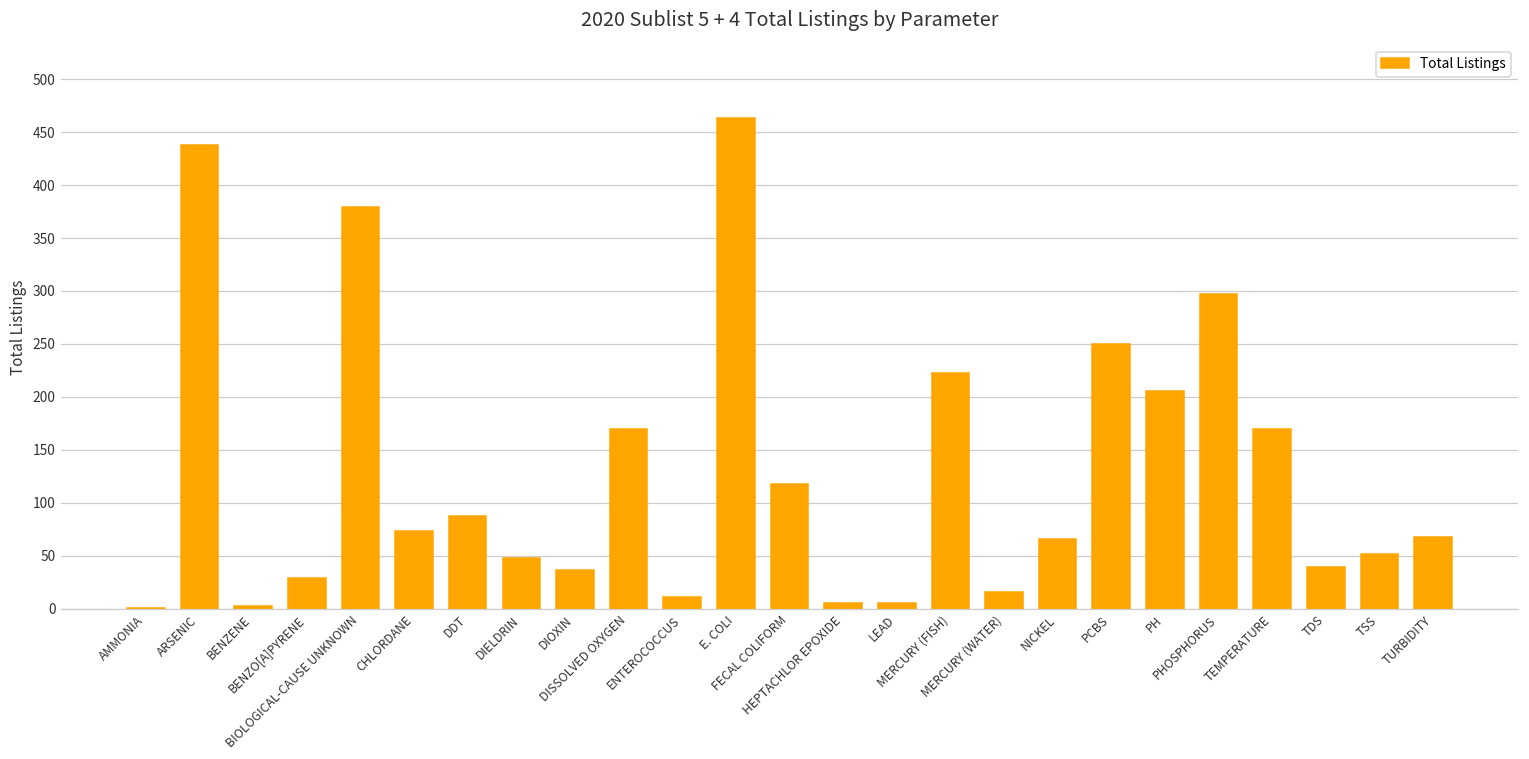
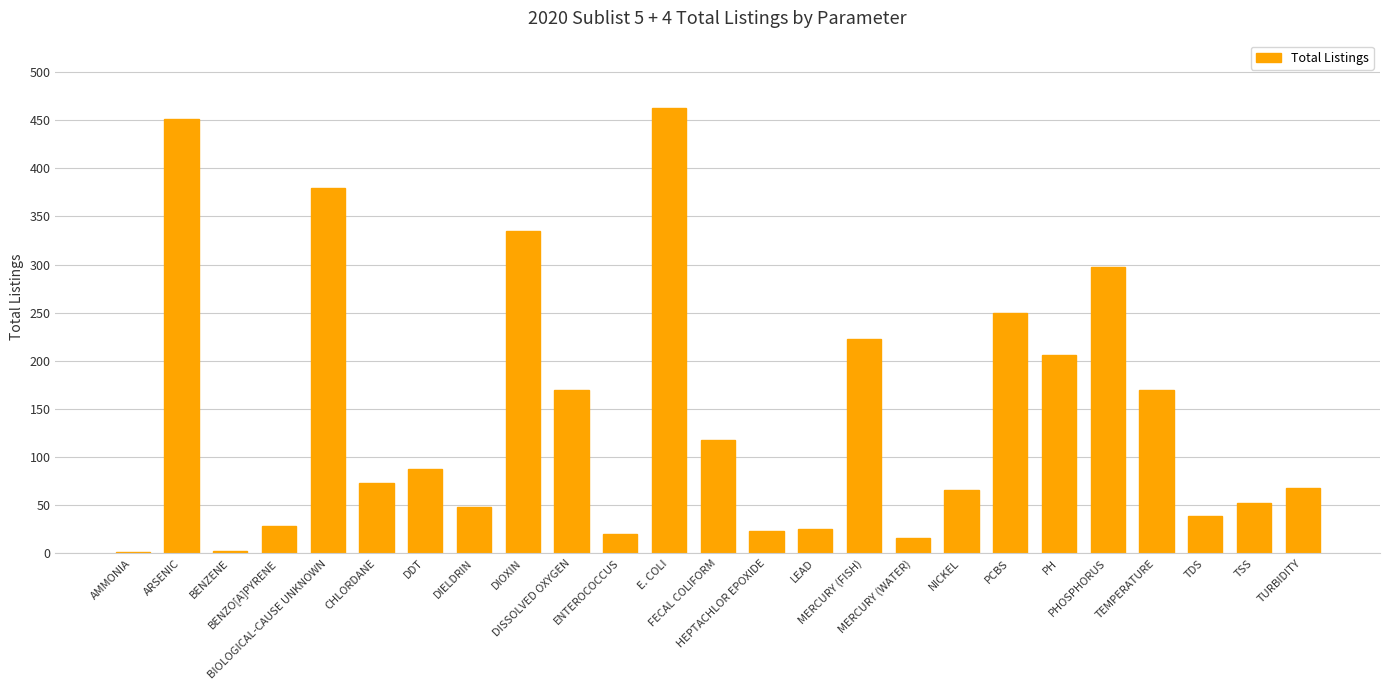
ARSENIC: 440 -> 450
DIOXIN: 40 -> 340
ENTEROCOCCUS: 10 -> 20
HEPTACHLOR EPOXIDE: 10 -> 20
LEAD: 10 -> 30
